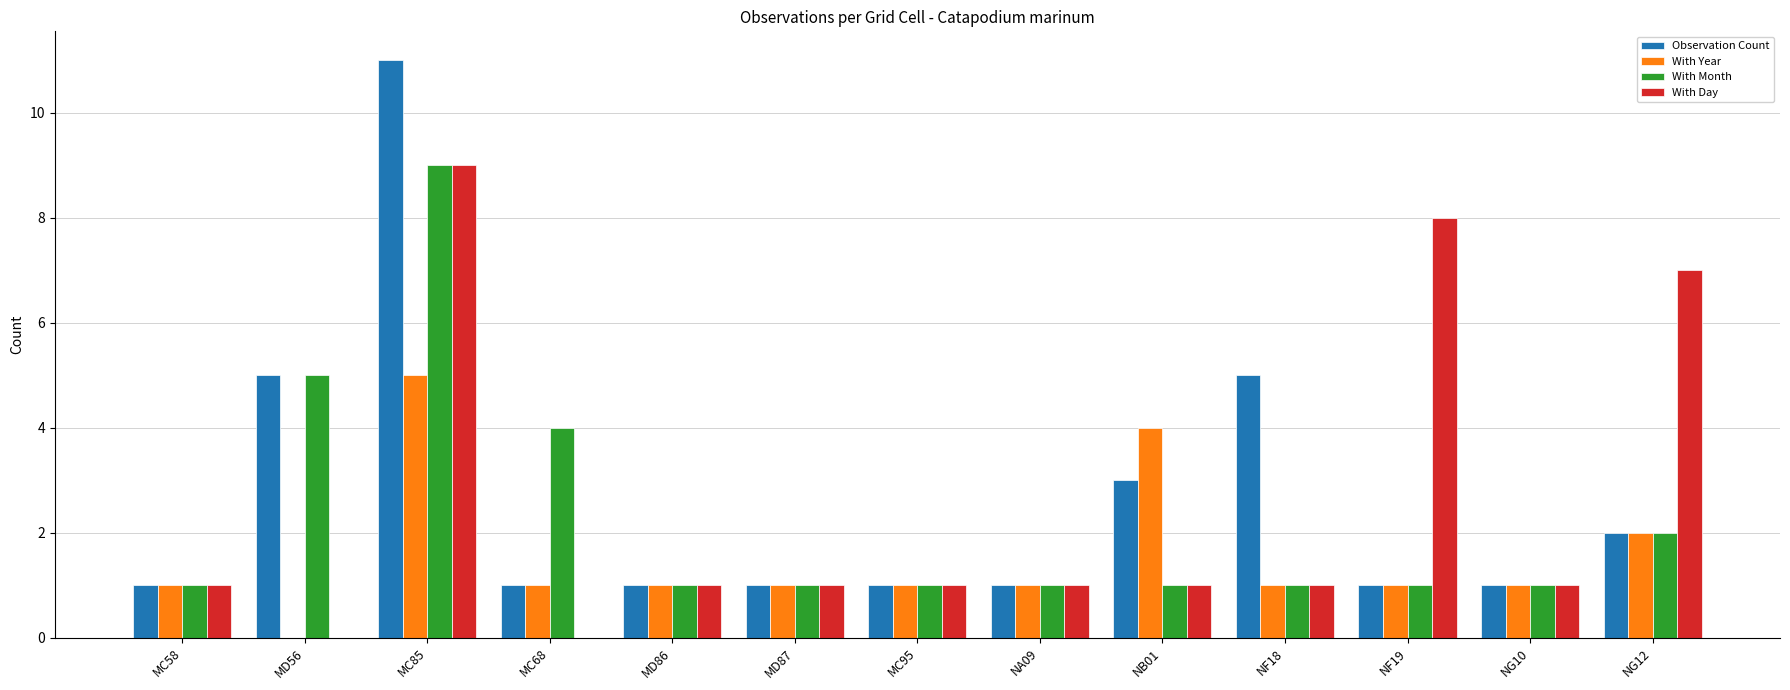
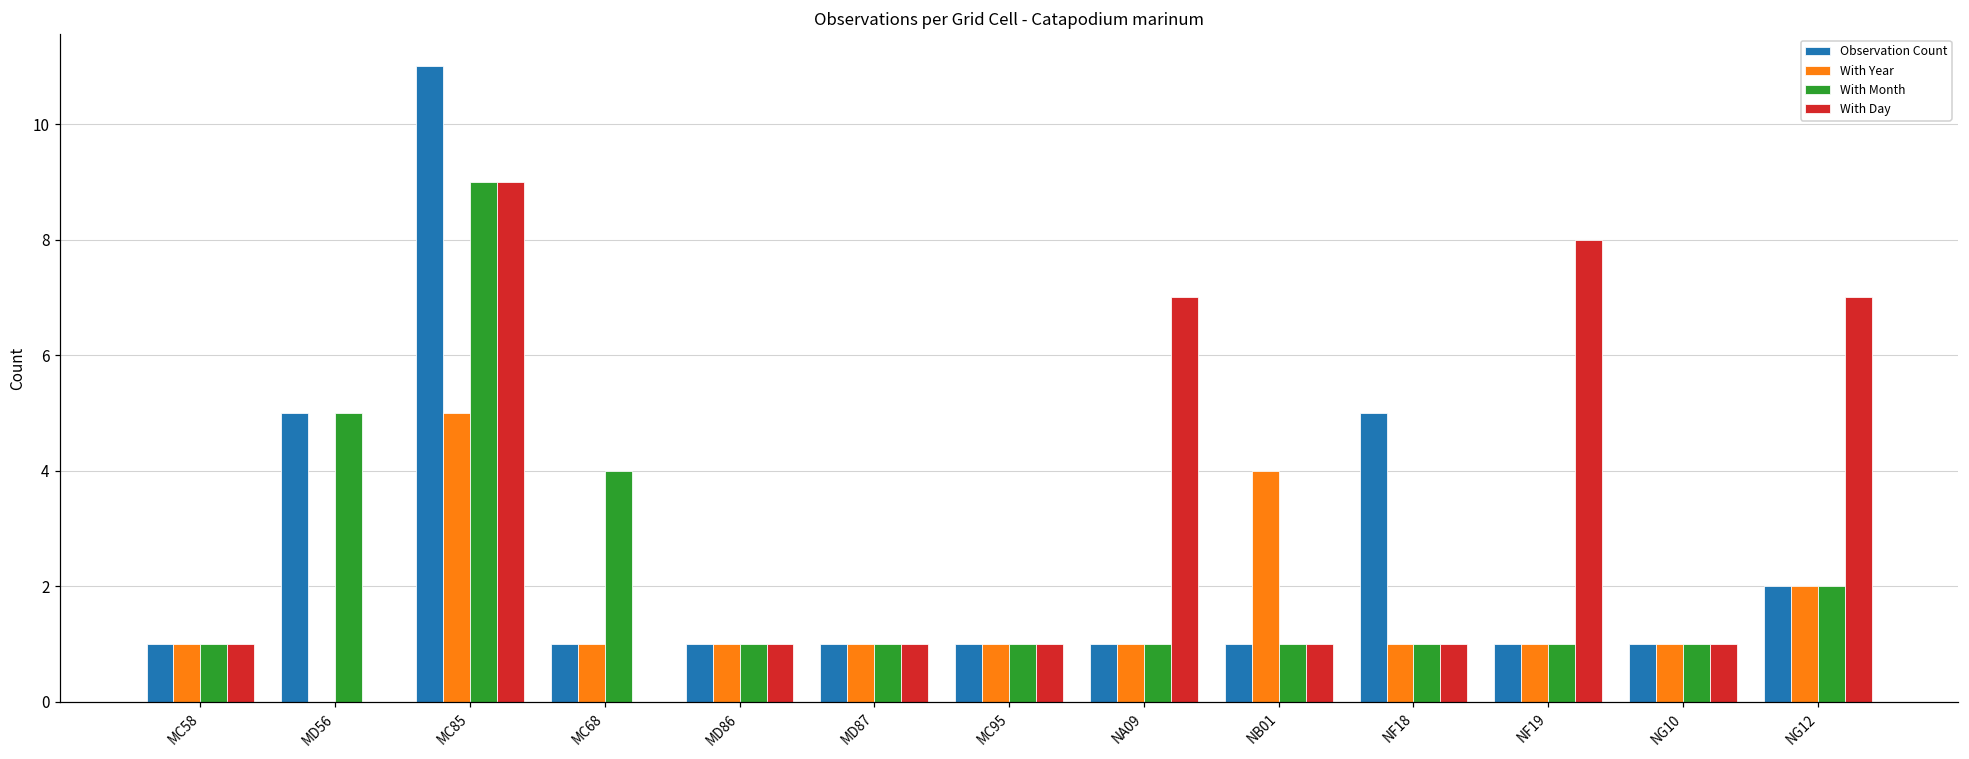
With Day, NA09: 1 -> 7
Observation Count, NB01: 3 -> 1
